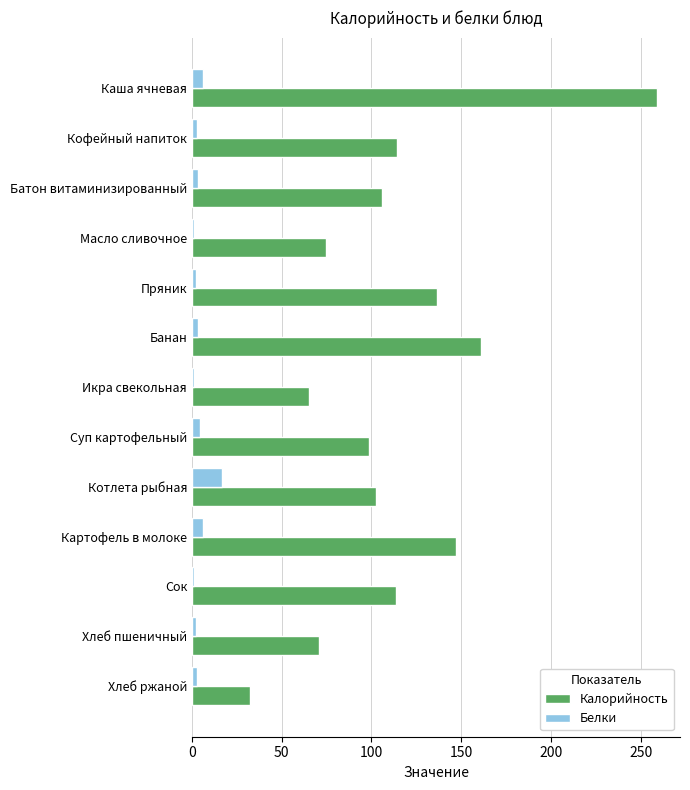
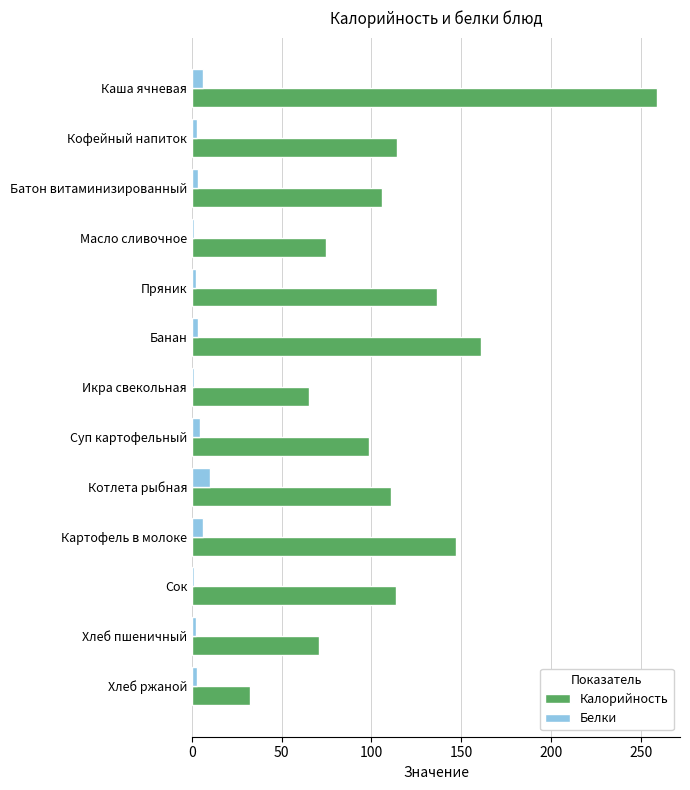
Белки, Котлета рыбная: 17 -> 10
Калорийность, Котлета рыбная: 102 -> 111
